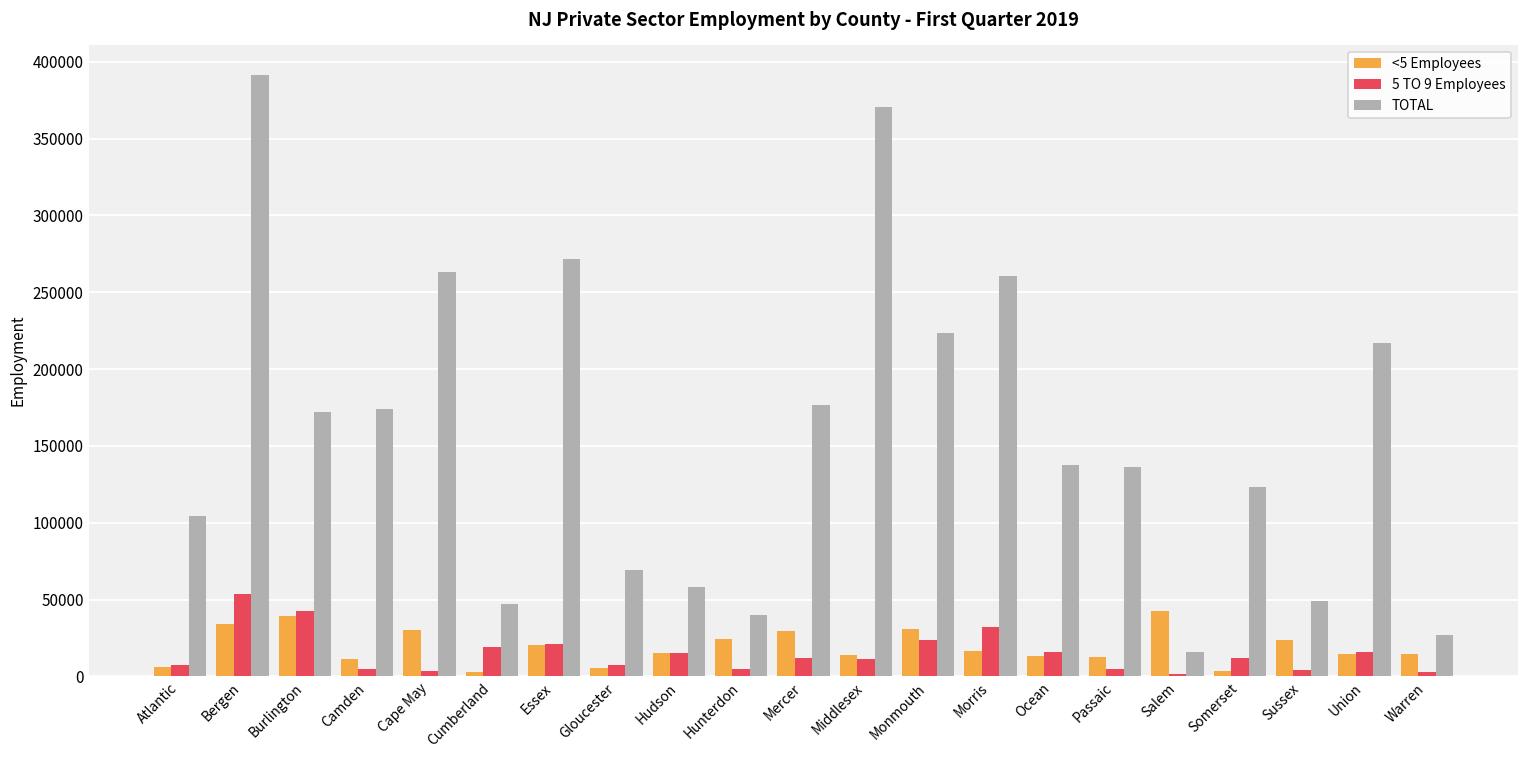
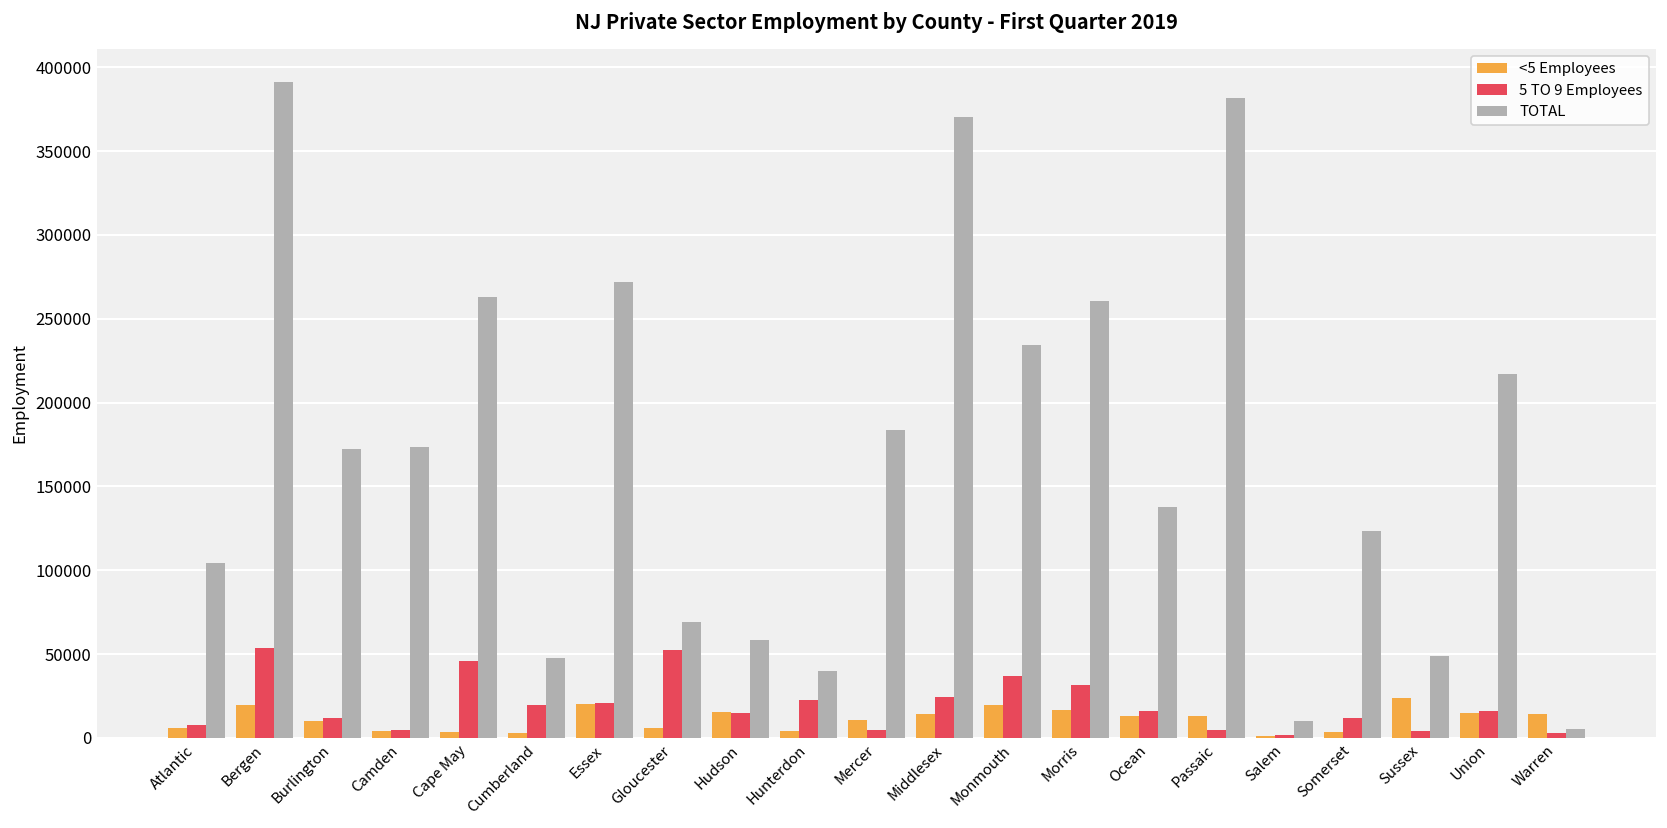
<5 Employees, Bergen: 34000 -> 19000
<5 Employees, Burlington: 40000 -> 10000
5 TO 9 Employees, Burlington: 43000 -> 12000
<5 Employees, Camden: 11000 -> 4000
<5 Employees, Cape May: 30000 -> 3000
5 TO 9 Employees, Cape May: 4000 -> 46000
5 TO 9 Employees, Gloucester: 8000 -> 52000
<5 Employees, Hunterdon: 24000 -> 4000
5 TO 9 Employees, Hunterdon: 5000 -> 23000
<5 Employees, Mercer: 30000 -> 10000
5 TO 9 Employees, Mercer: 12000 -> 5000
TOTAL, Mercer: 177000 -> 184000
5 TO 9 Employees, Middlesex: 11000 -> 24000
<5 Employees, Monmouth: 31000 -> 20000
5 TO 9 Employees, Monmouth: 24000 -> 37000
TOTAL, Monmouth: 223000 -> 234000
TOTAL, Passaic: 136000 -> 381000
<5 Employees, Salem: 42000 -> 1000
TOTAL, Salem: 16000 -> 10000
TOTAL, Warren: 27000 -> 5000
